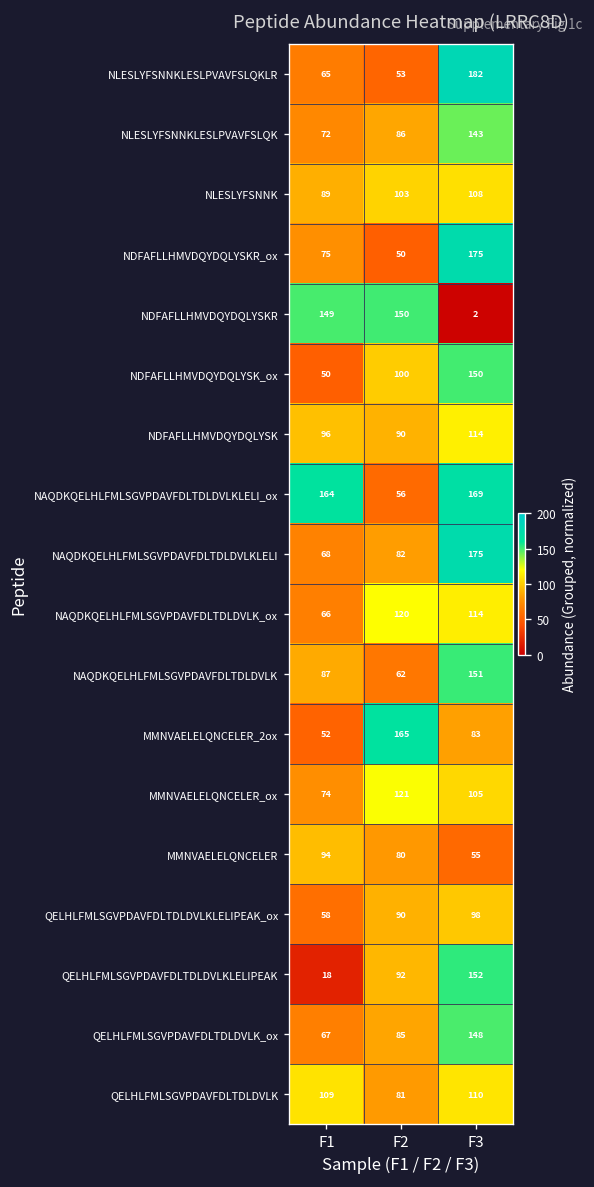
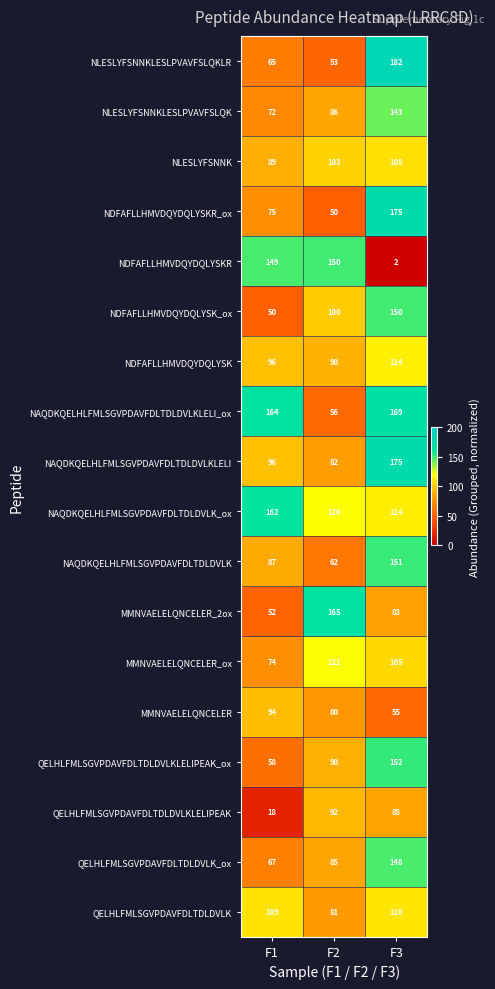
NAQDKQELHLFMLSGVPDAVFDLTDLDVLKLELI, F1: 68 -> 96
NAQDKQELHLFMLSGVPDAVFDLTDLDVLK_ox, F1: 66 -> 162
QELHLFMLSGVPDAVFDLTDLDVLKLELIPEAK_ox, F3: 98 -> 152
QELHLFMLSGVPDAVFDLTDLDVLKLELIPEAK, F3: 152 -> 85
